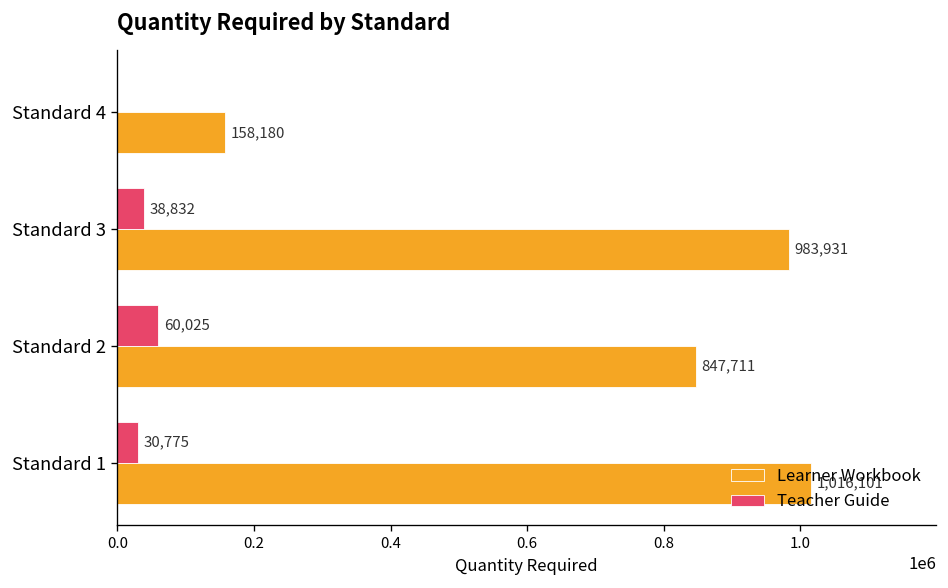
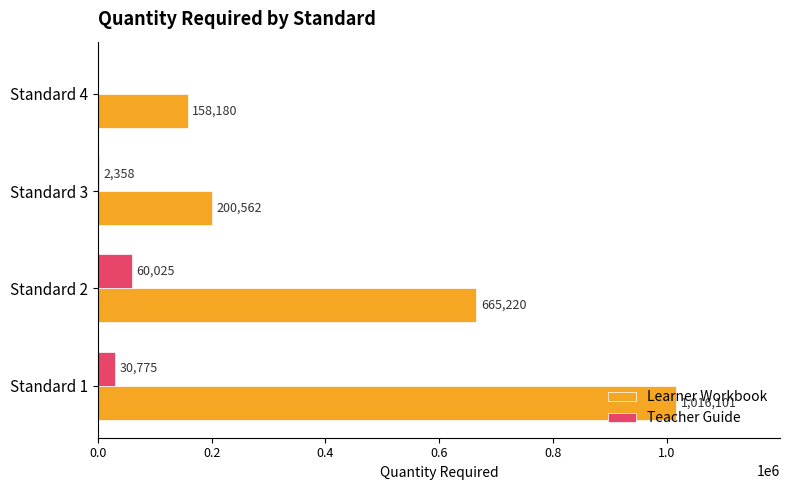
Teacher Guide, Standard 3: 38,832 -> 2,358
Learner Workbook, Standard 3: 983,931 -> 200,562
Learner Workbook, Standard 2: 847,711 -> 665,220
